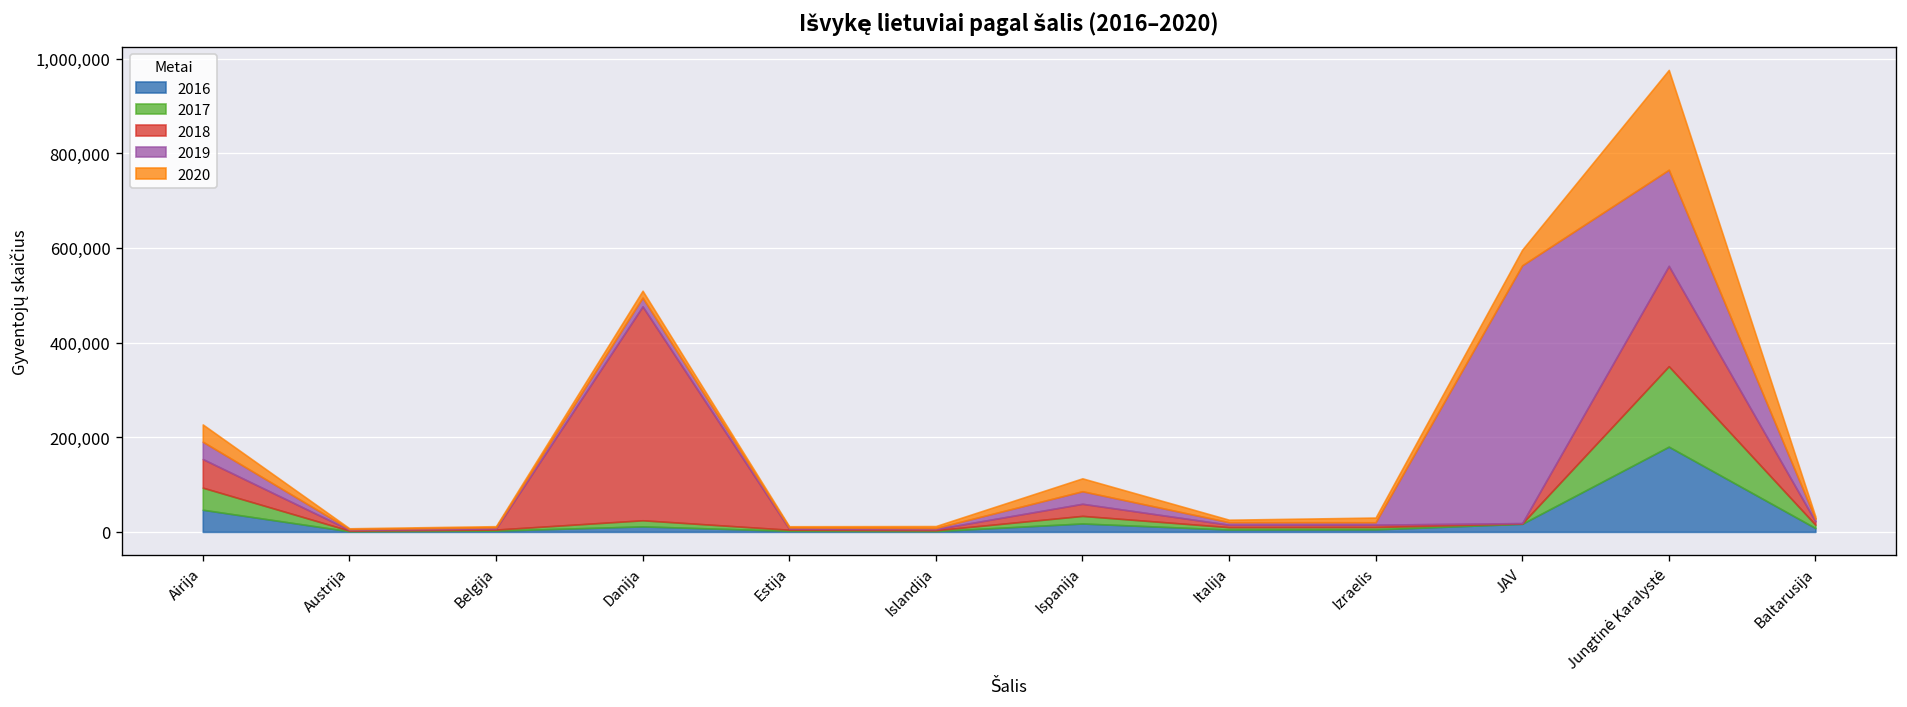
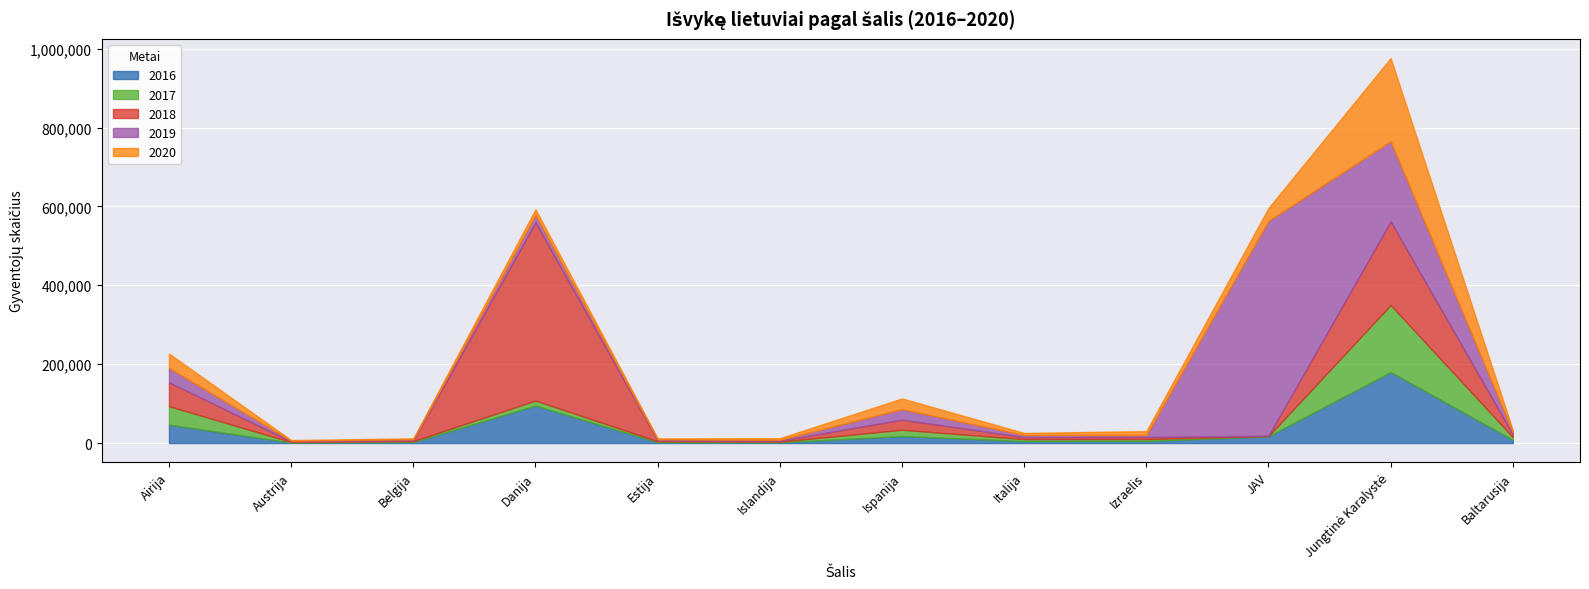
2016, Danija: 10,000 -> 90,000
